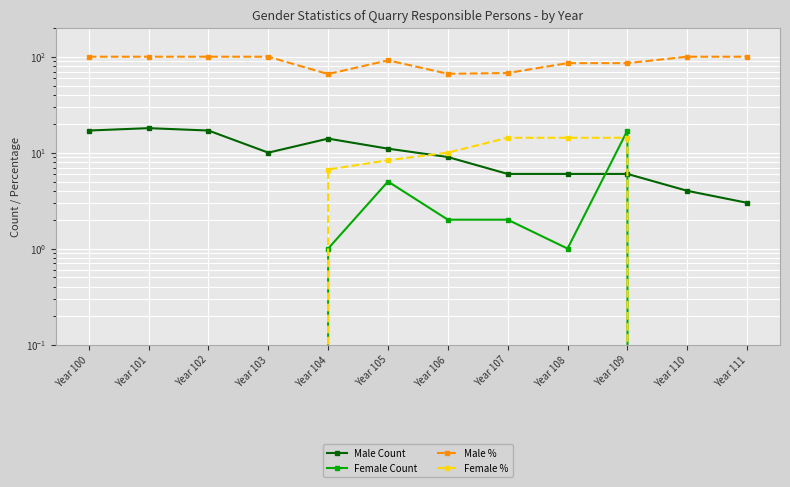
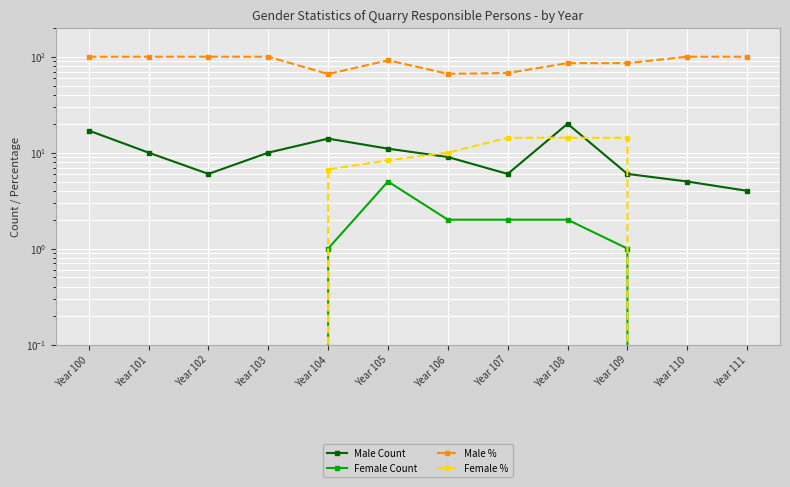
Male Count, Year 101: 18 -> 10
Male Count, Year 102: 17 -> 6
Male Count, Year 108: 6 -> 20
Female Count, Year 108: 1 -> 2
Female Count, Year 109: 17 -> 1
Male Count, Year 110: 4 -> 5
Male Count, Year 111: 3 -> 4
